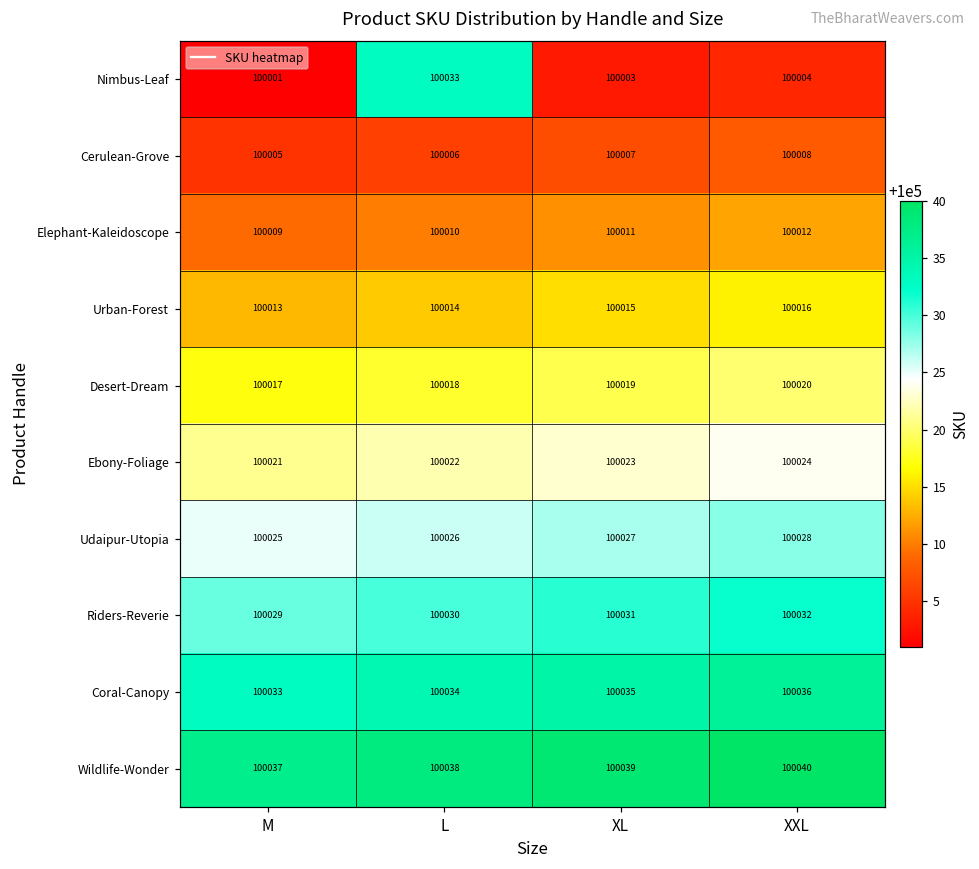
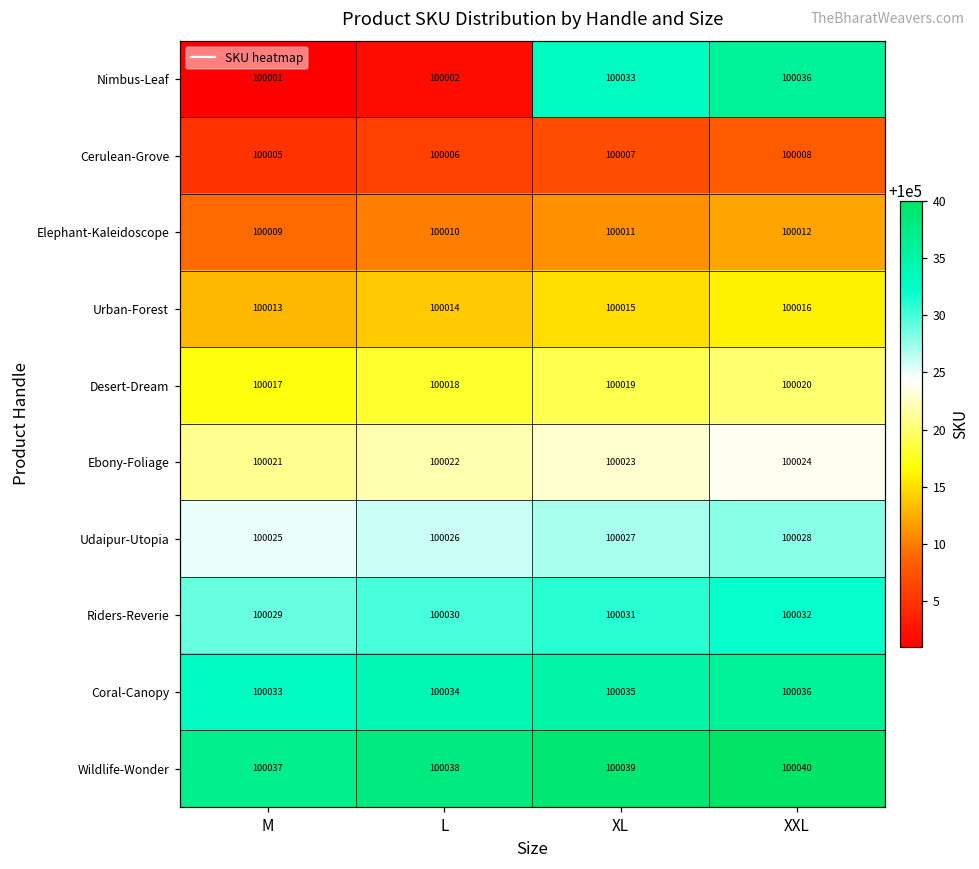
Nimbus-Leaf, L: 100033 -> 100002
Nimbus-Leaf, XL: 100003 -> 100033
Nimbus-Leaf, XXL: 100004 -> 100036
